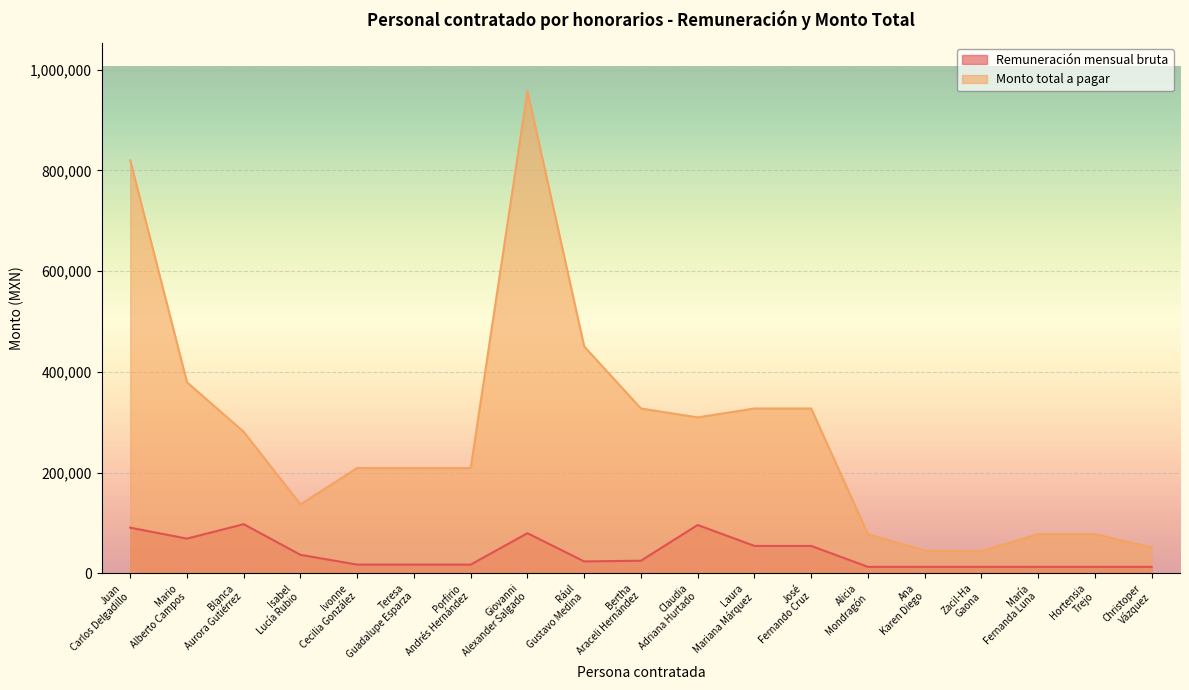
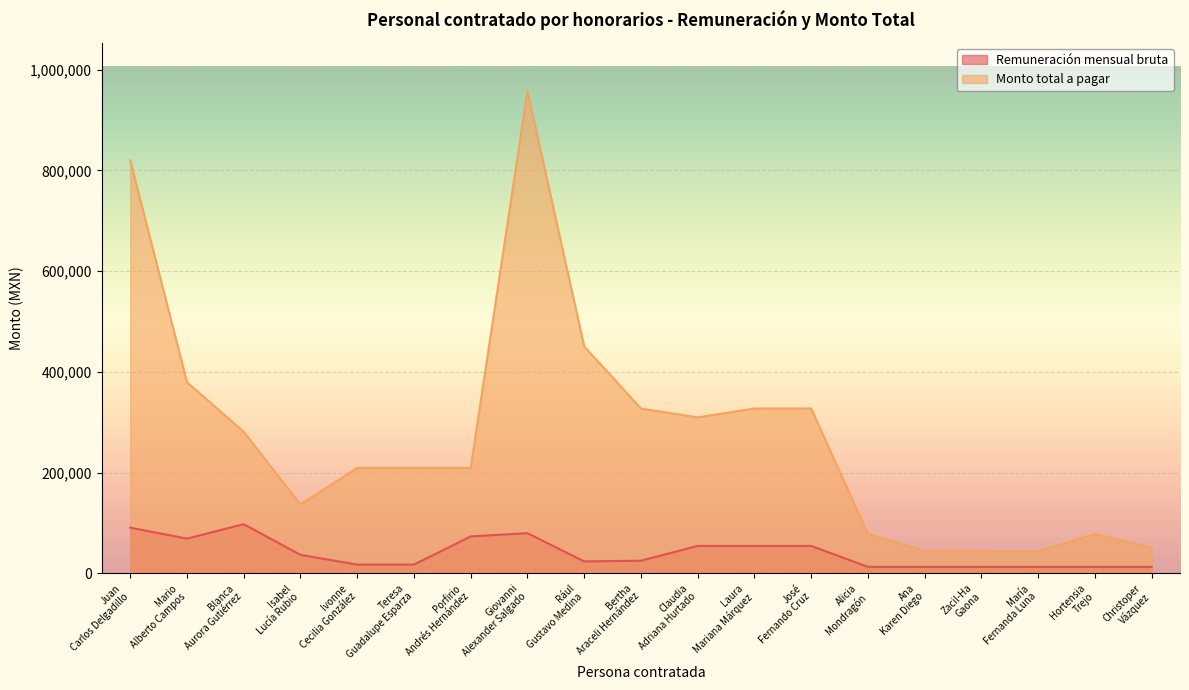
Remuneración mensual bruta, Porfirio Andrés Hernández: 20,000 -> 70,000
Remuneración mensual bruta, Claudia Adriana Hurtado: 100,000 -> 50,000
Monto total a pagar, María Fernanda Luna: 80,000 -> 40,000
